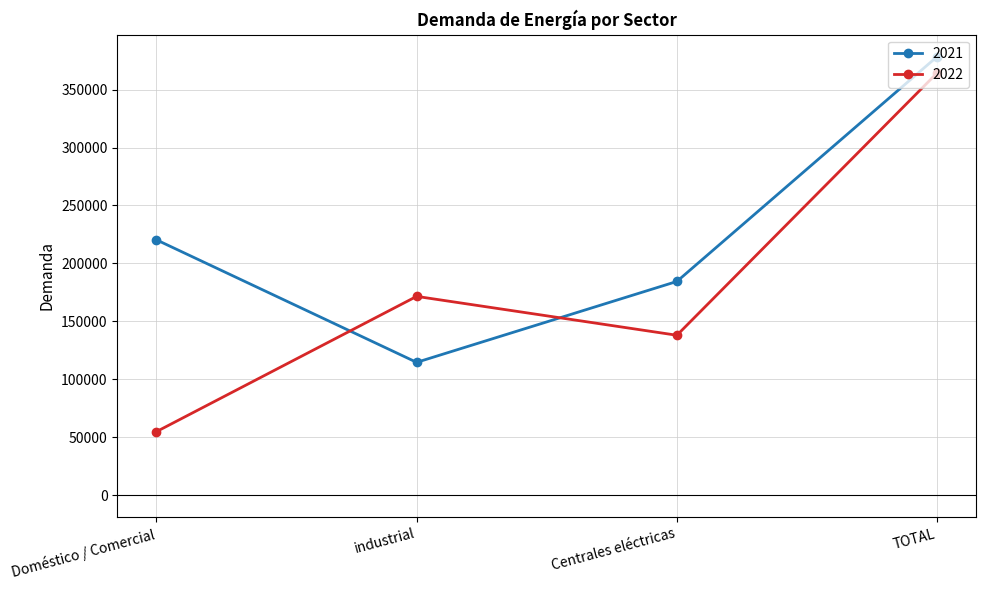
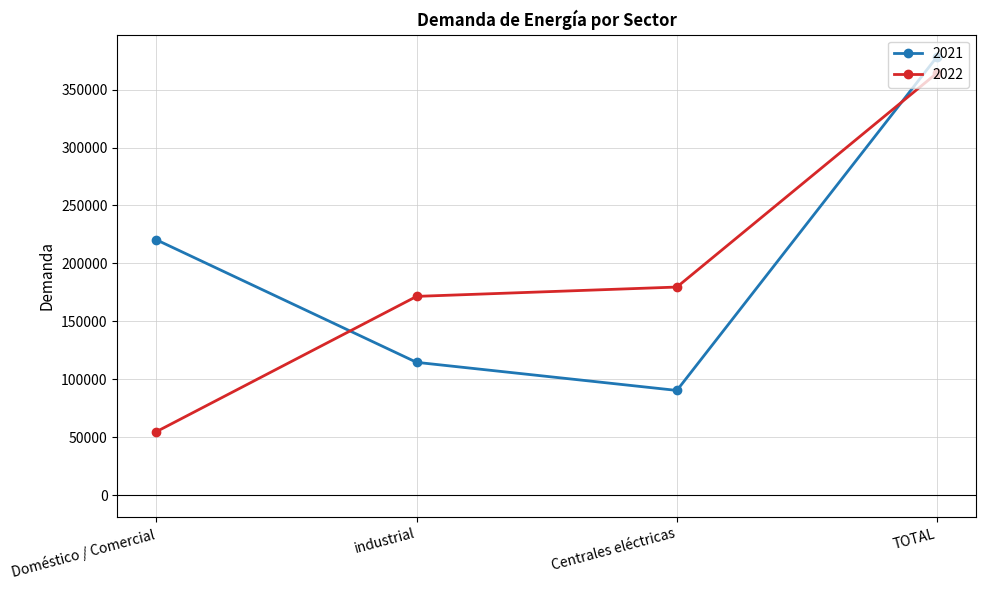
2021, Centrales eléctricas: 184000 -> 90000
2022, Centrales eléctricas: 138000 -> 180000
